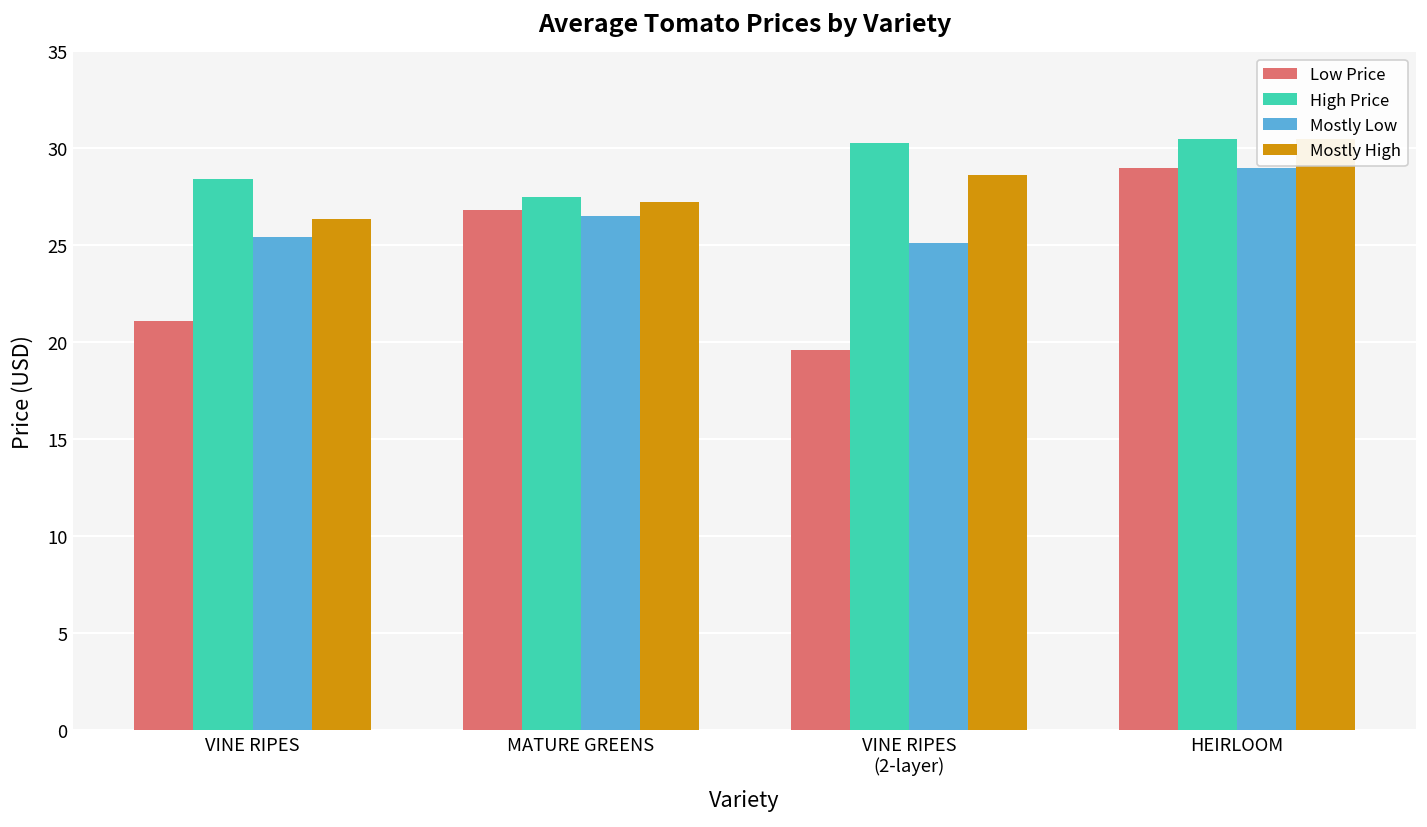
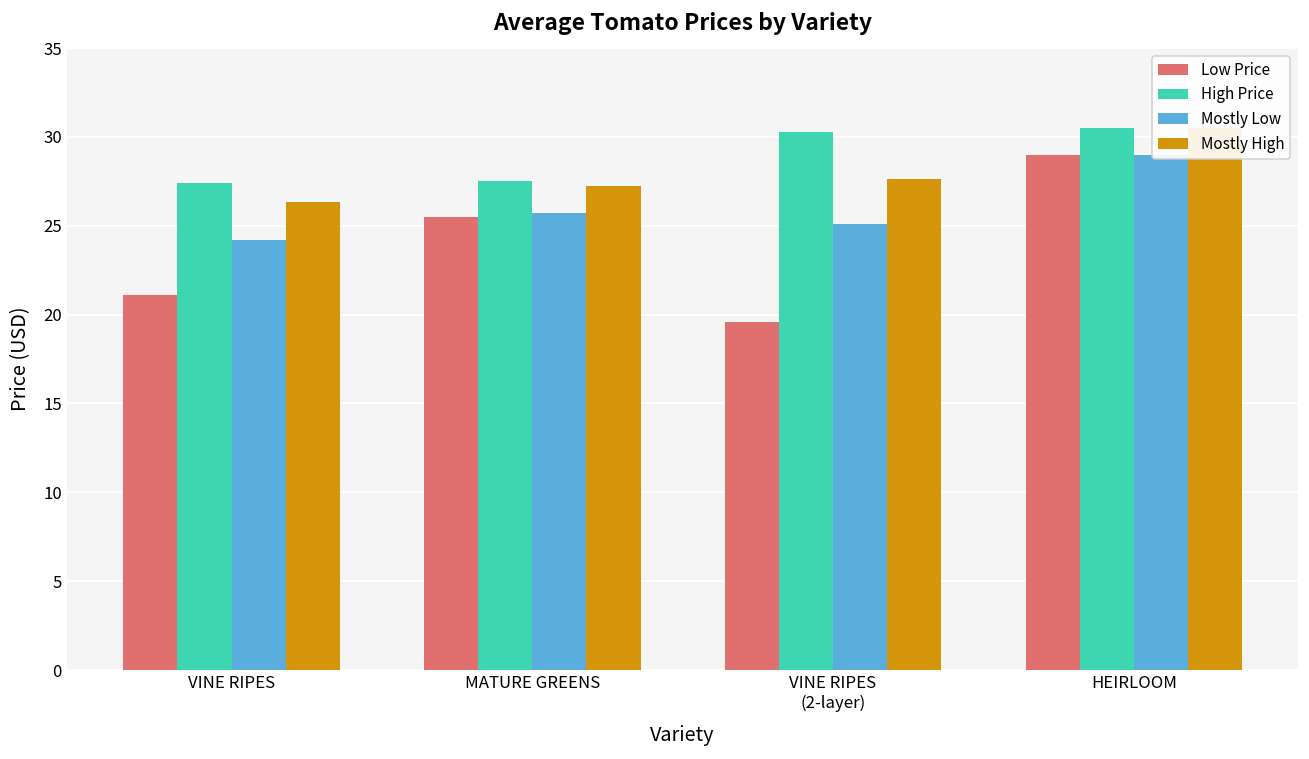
High Price, VINE RIPES: 28.4 -> 27.4
Mostly Low, VINE RIPES: 25.4 -> 24.2
Low Price, MATURE GREENS: 26.8 -> 25.5
Mostly Low, MATURE GREENS: 26.5 -> 25.7
Mostly High, VINE RIPES (2-layer): 28.6 -> 27.6
